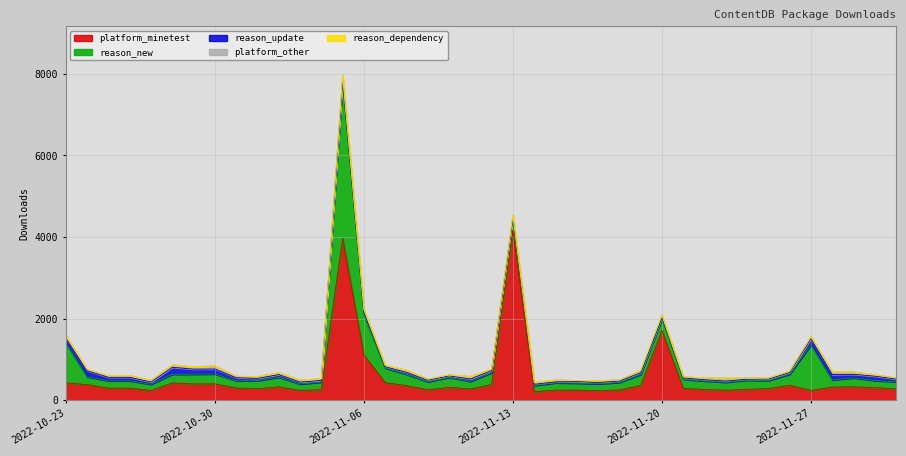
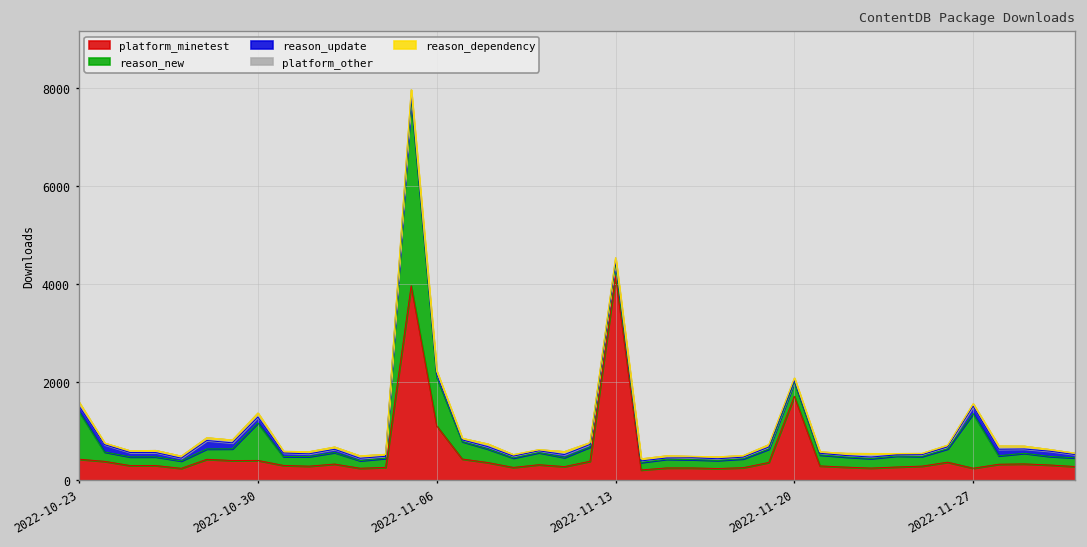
reason_new, 2022-10-30: 200 -> 800
